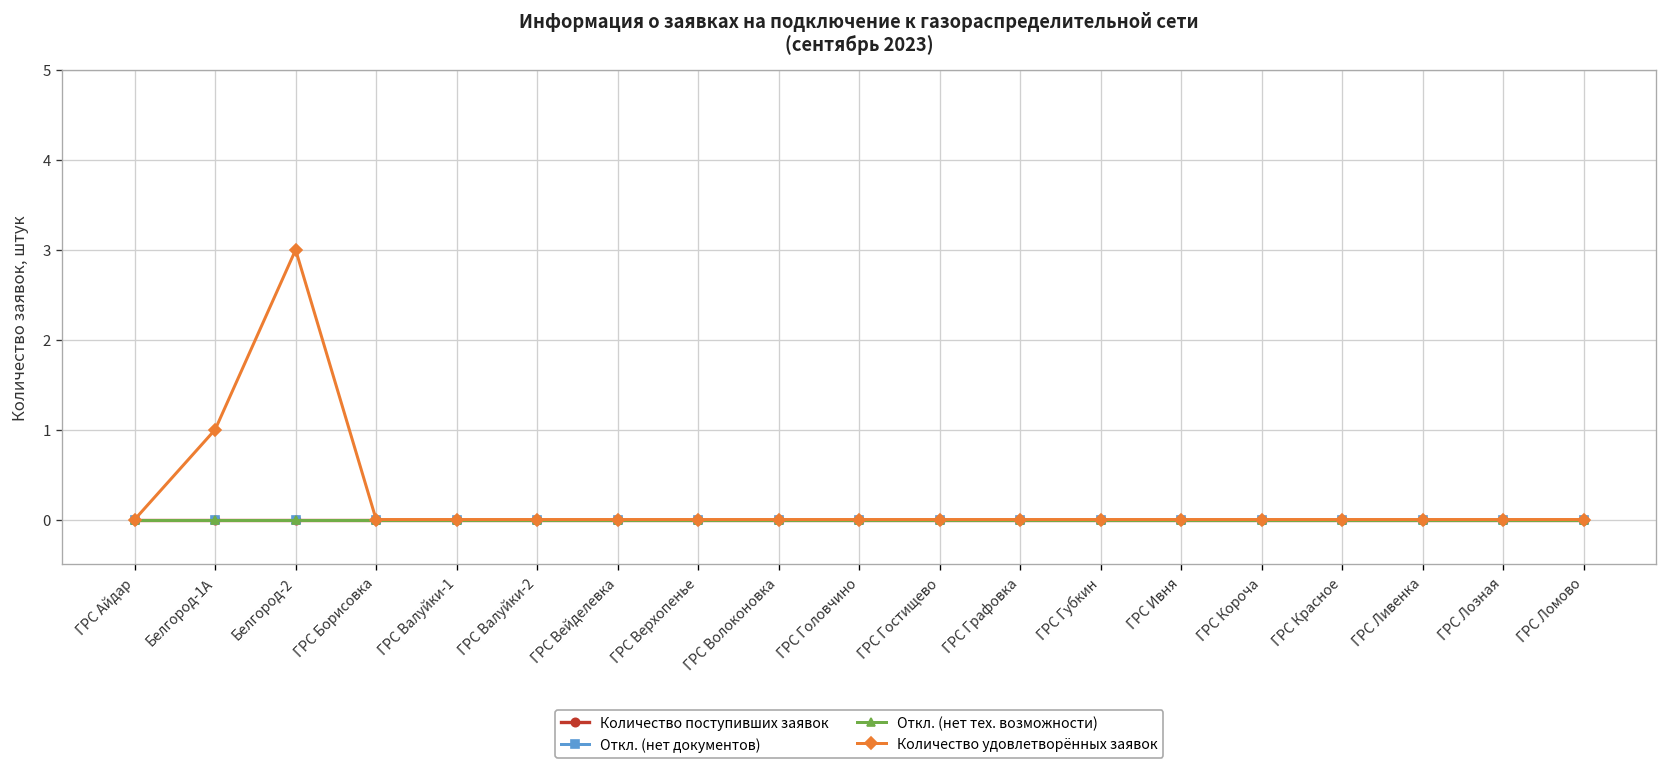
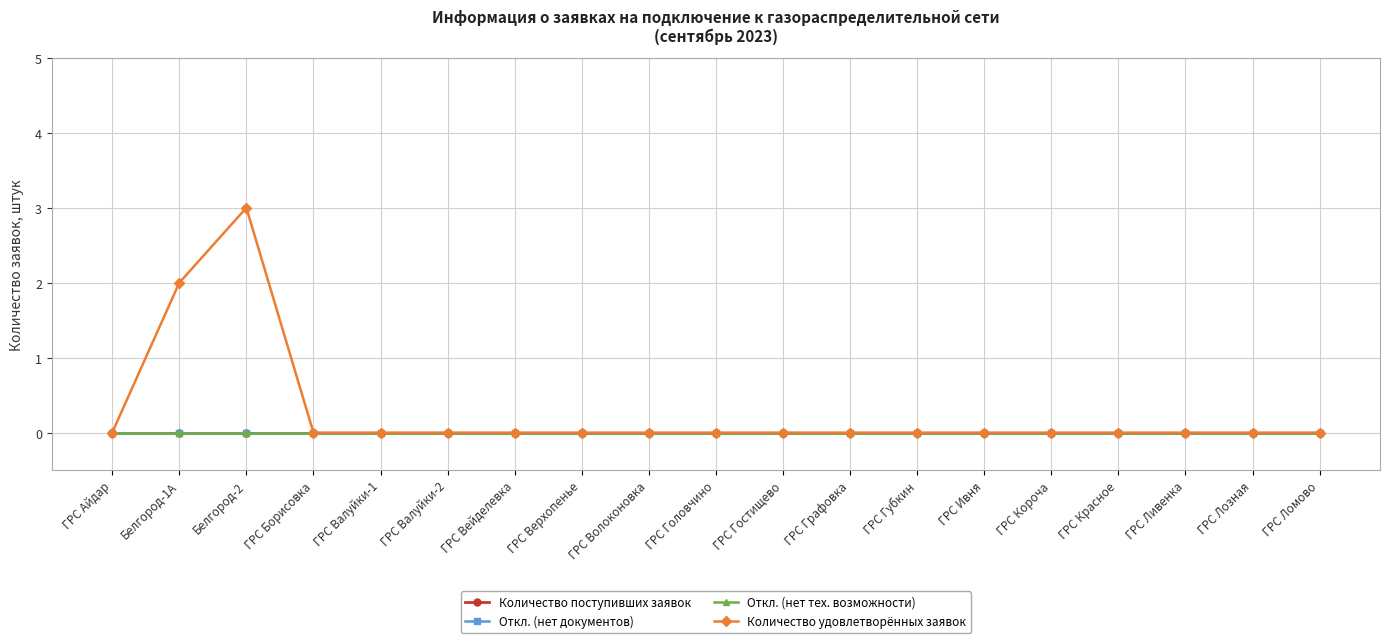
Количество удовлетворённых заявок, Белгород-1А: 1 -> 2
